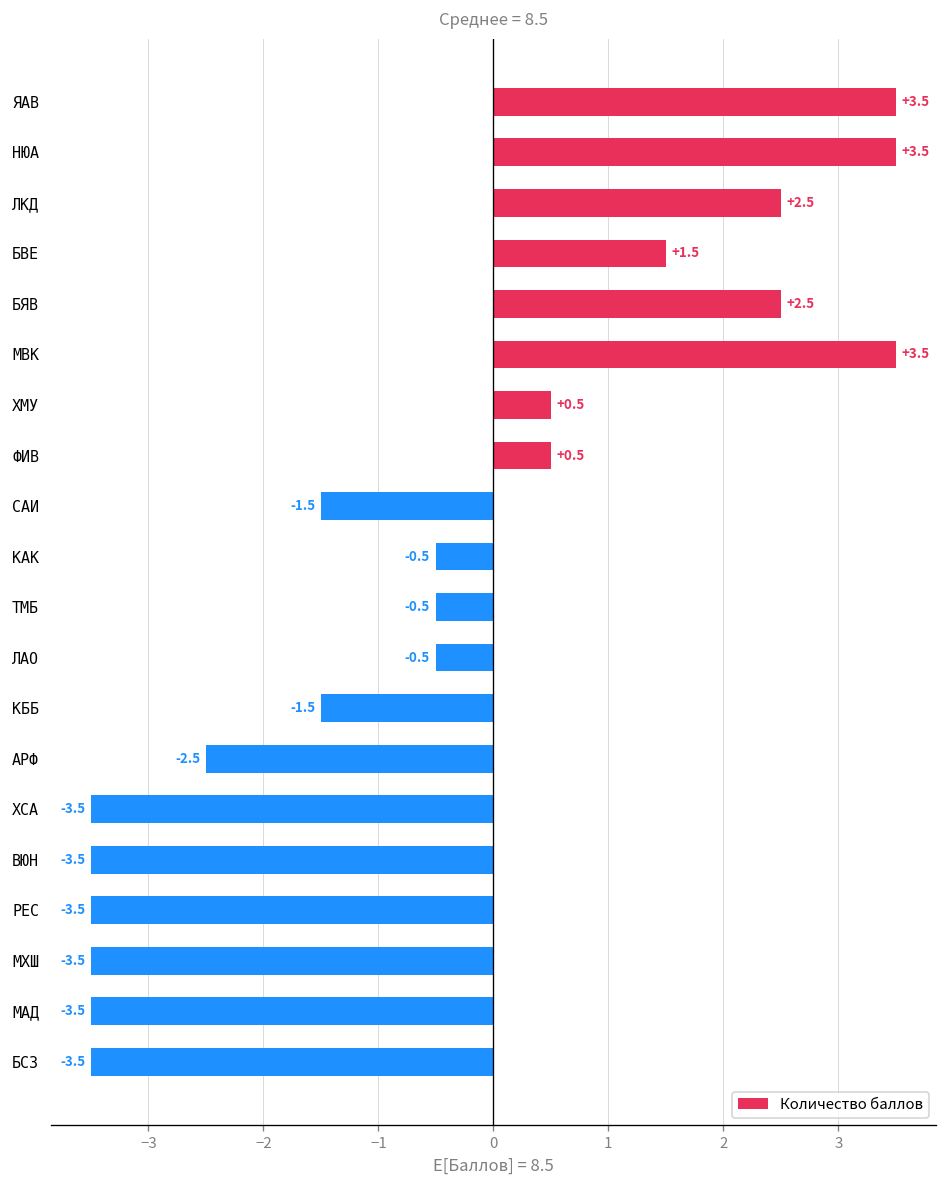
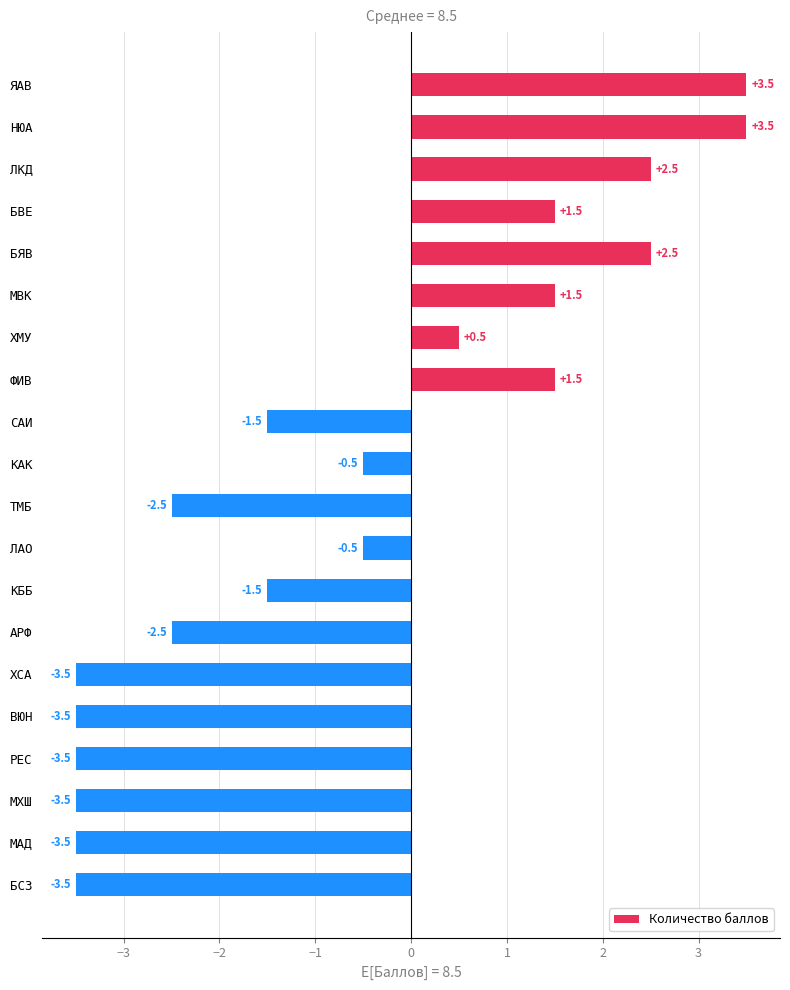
МВК: +3.5 -> +1.5
ФИВ: +0.5 -> +1.5
ТМБ: -0.5 -> -2.5
